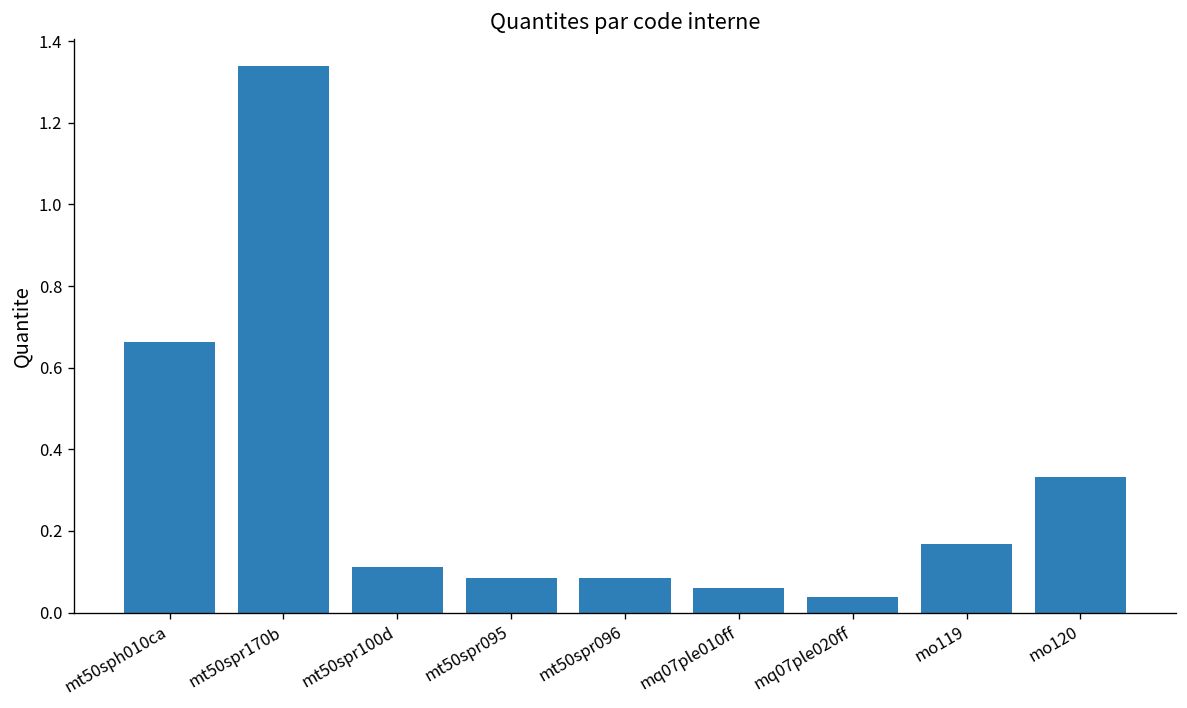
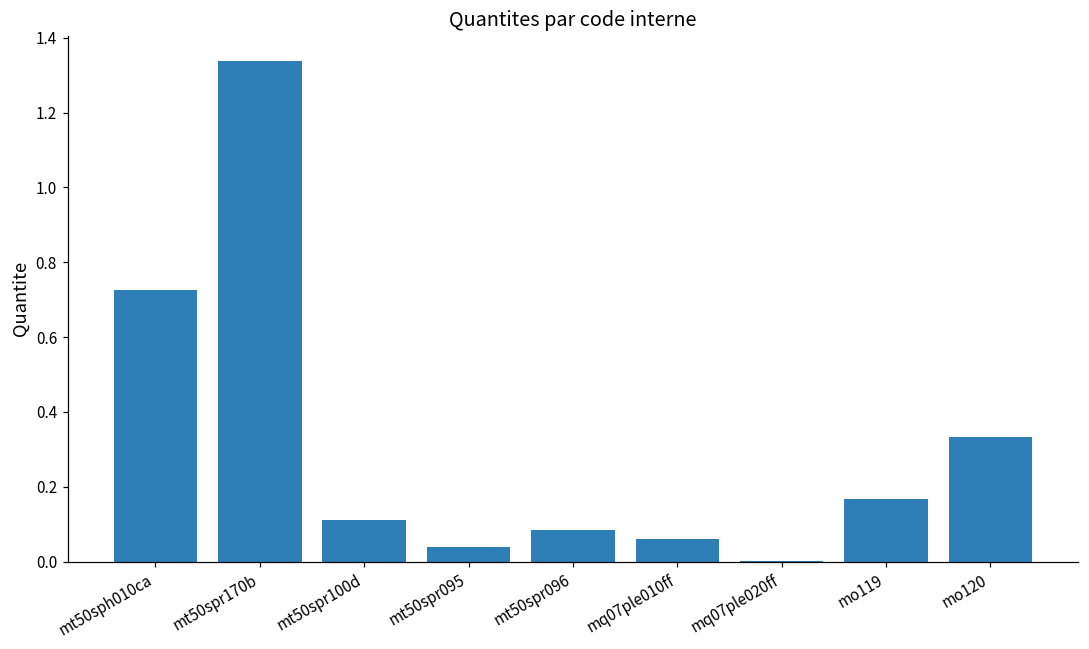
mt50sph010ca: 0.66 -> 0.73
mt50spr095: 0.09 -> 0.04
mq07ple020ff: 0.04 -> 0.00
